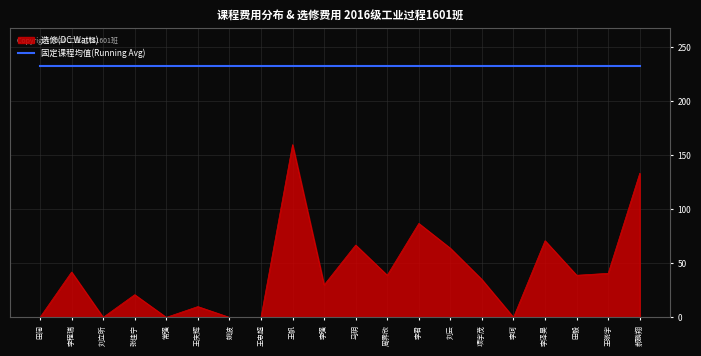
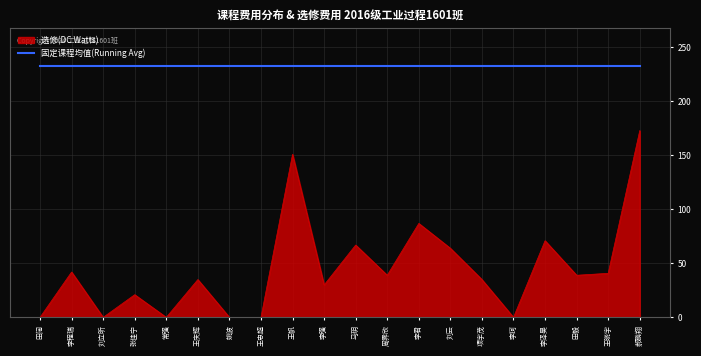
选修(DC Watts), 王庆辉: 10 -> 35
选修(DC Watts), 王帆: 160 -> 151
选修(DC Watts), 郝鹏翔: 134 -> 173
